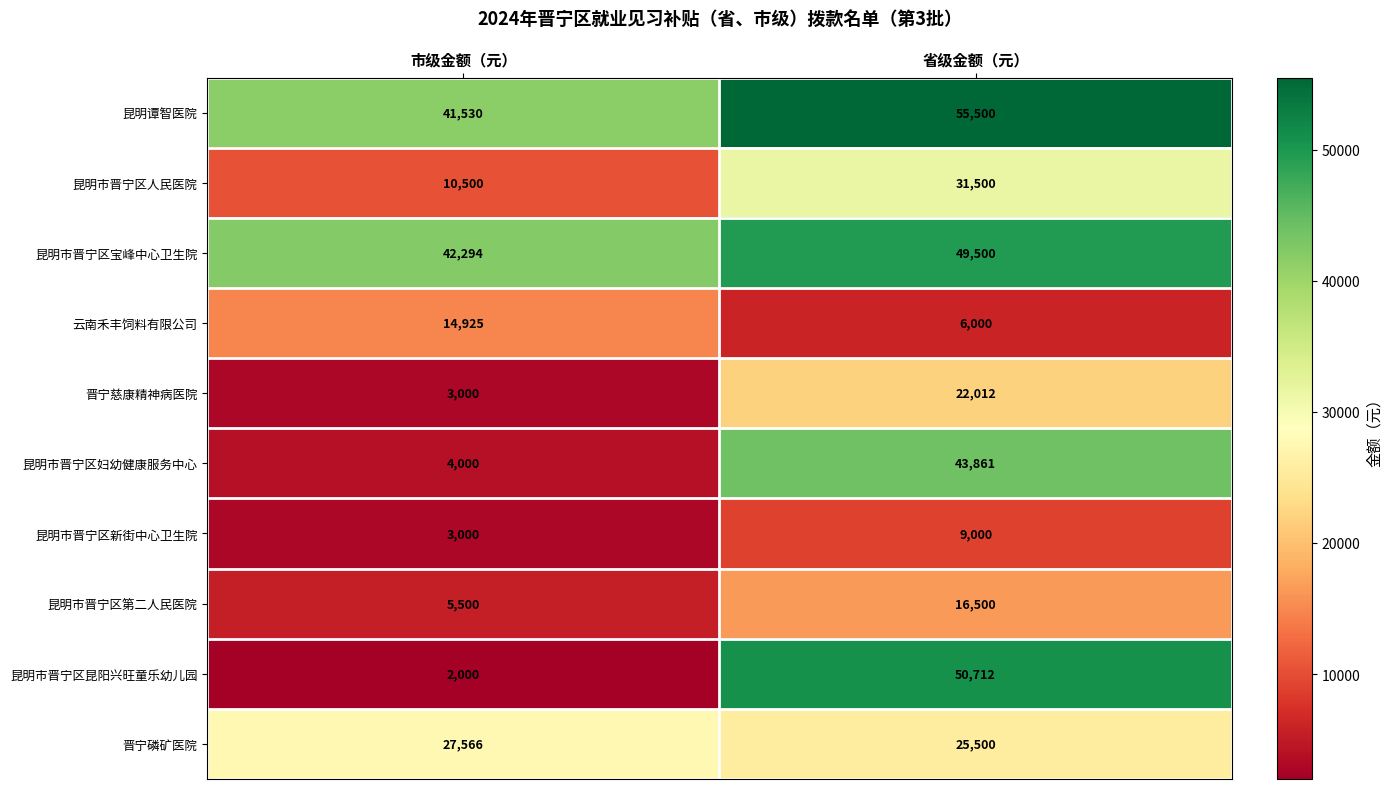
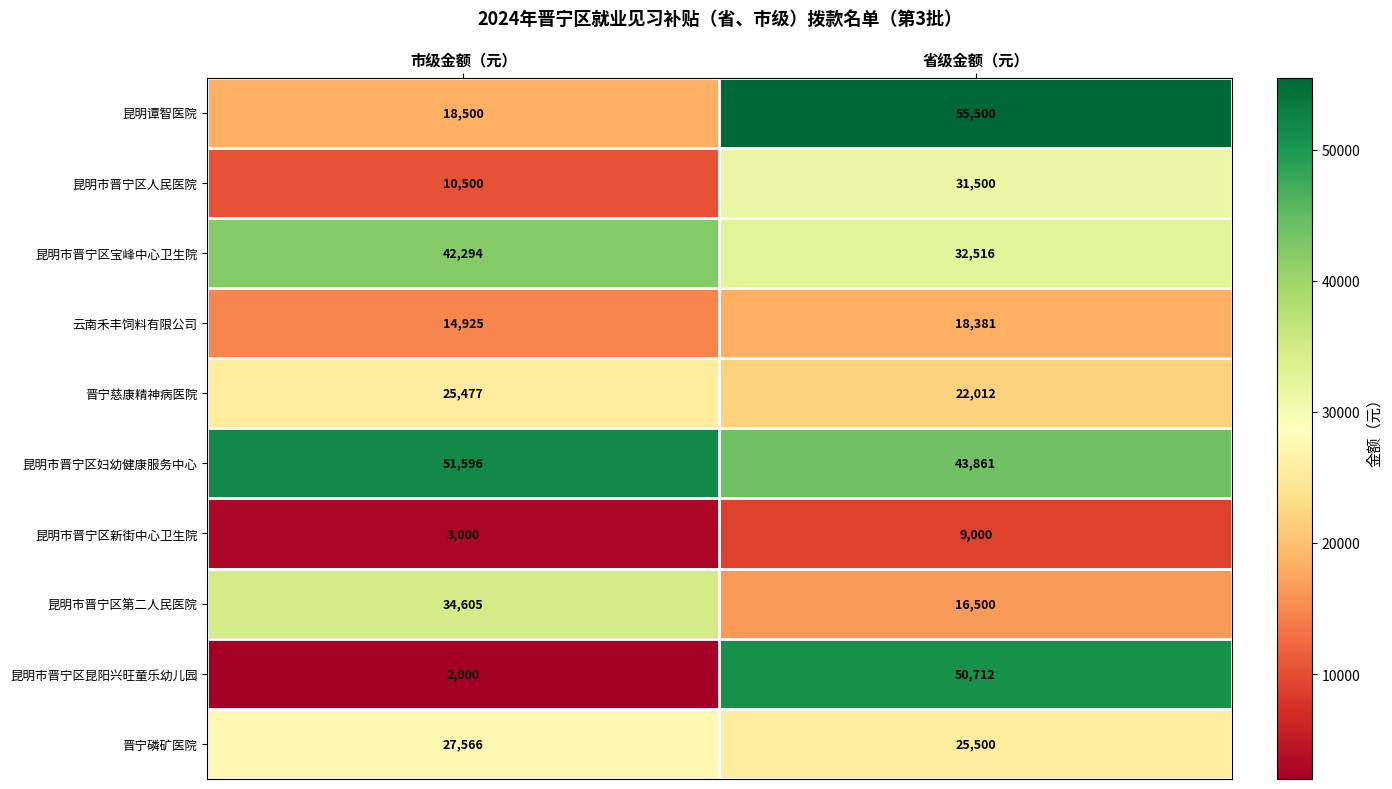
昆明谭智医院, 市级金额（元）: 41,530 -> 18,500
昆明市晋宁区宝峰中心卫生院, 省级金额（元）: 49,500 -> 32,516
云南禾丰饲料有限公司, 省级金额（元）: 6,000 -> 18,381
晋宁慈康精神病医院, 市级金额（元）: 3,000 -> 25,477
昆明市晋宁区妇幼健康服务中心, 市级金额（元）: 4,000 -> 51,596
昆明市晋宁区第二人民医院, 市级金额（元）: 5,500 -> 34,605
